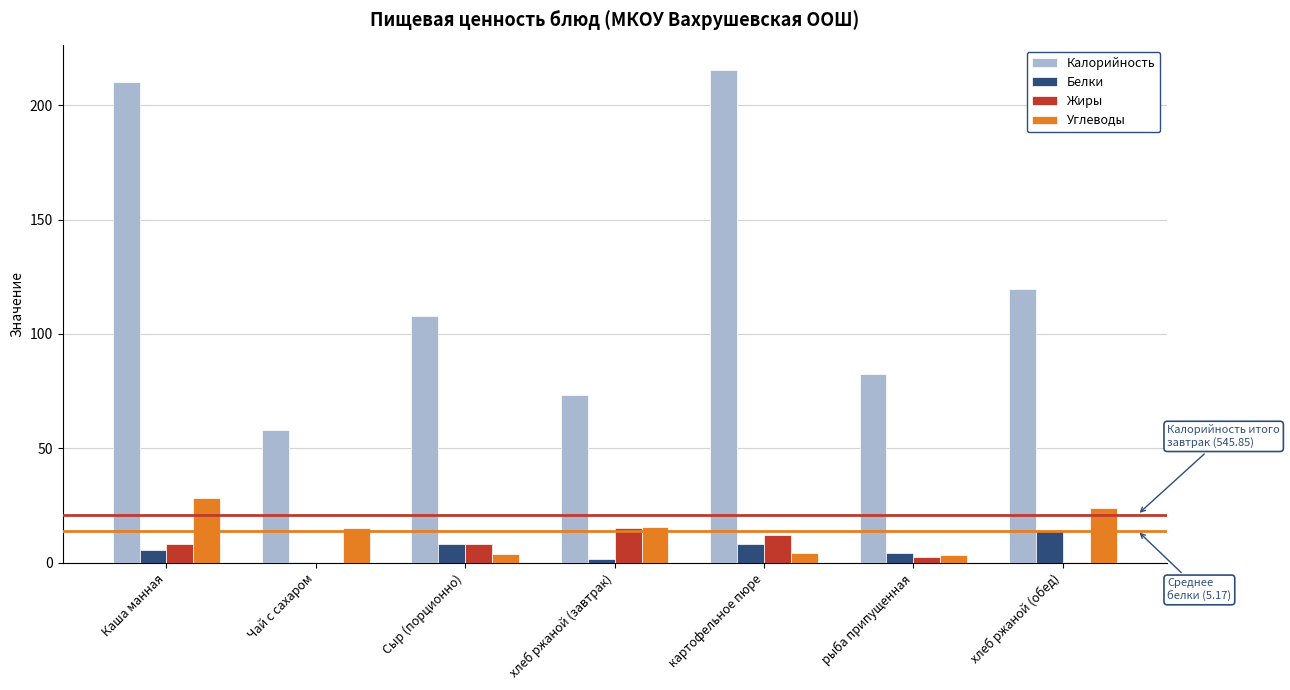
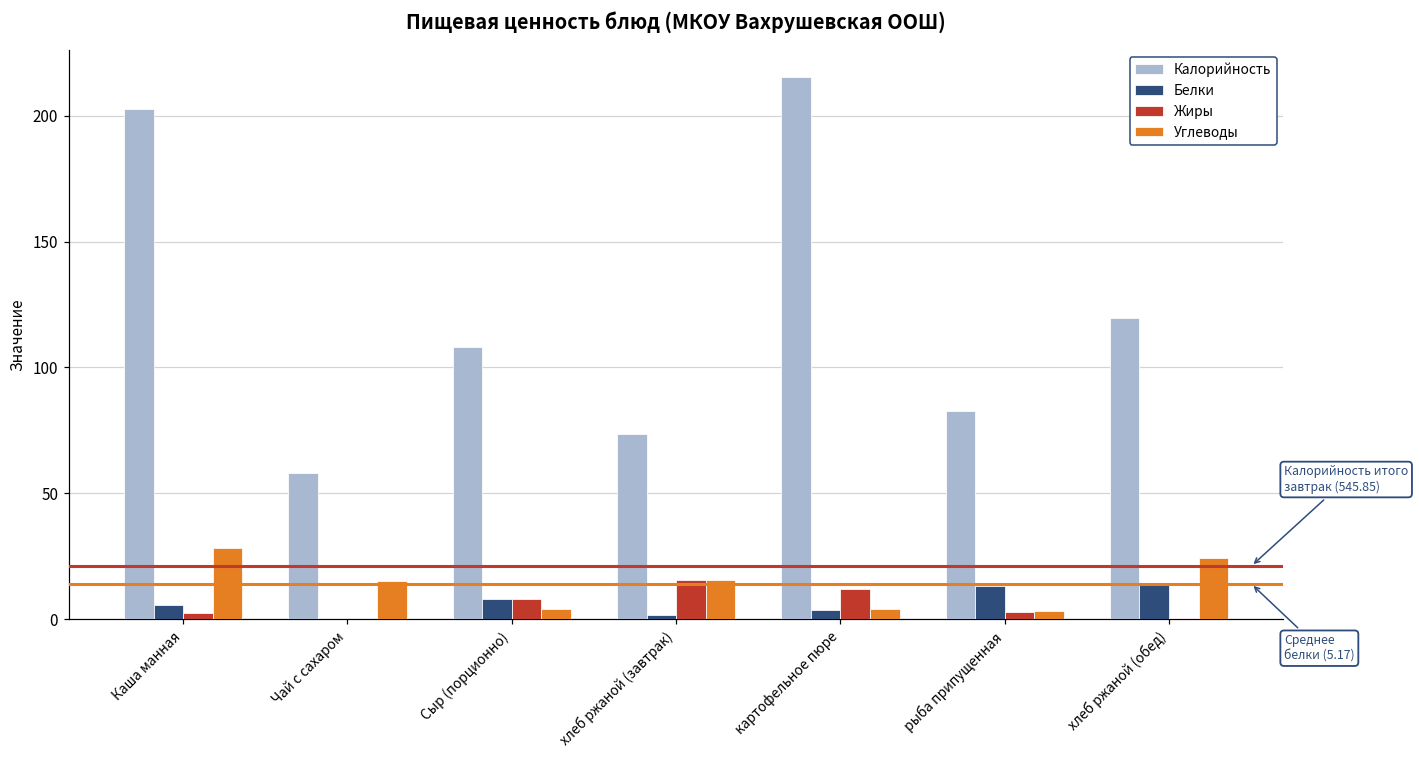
Калорийность, Каша манная: 210 -> 202
Жиры, Каша манная: 8 -> 2
Белки, картофельное пюре: 8 -> 4
Белки, рыба припущенная: 4 -> 13
